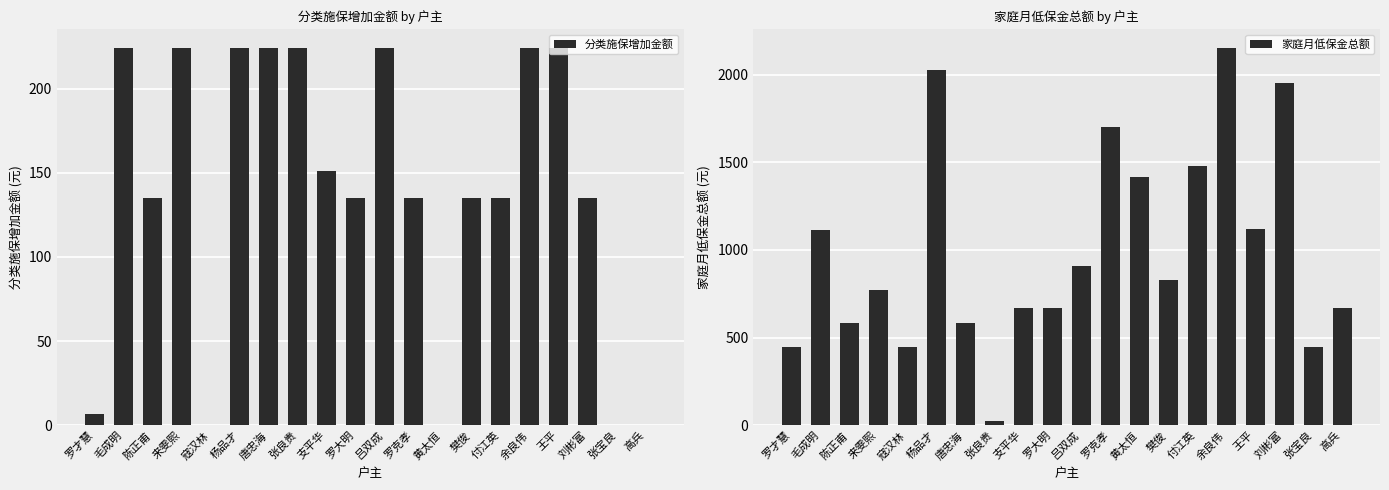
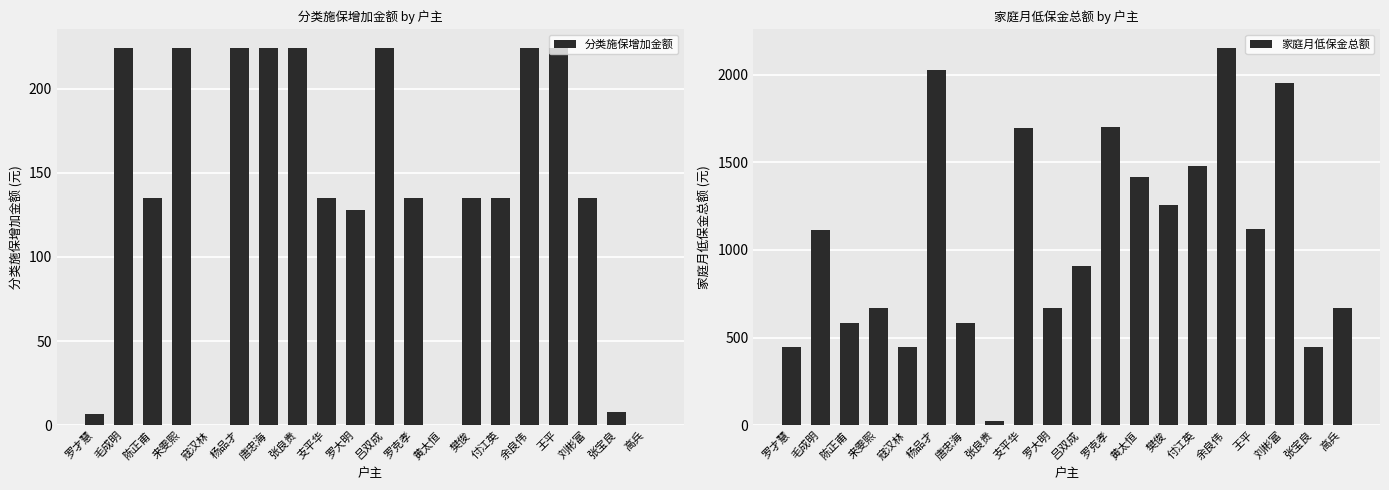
分类施保增加金额 by 户主, 支平华: 151 -> 135
分类施保增加金额 by 户主, 罗大明: 135 -> 128
分类施保增加金额 by 户主, 张宝良: 0 -> 8
家庭月低保金总额 by 户主, 来雯熙: 770 -> 670
家庭月低保金总额 by 户主, 支平华: 670 -> 1700
家庭月低保金总额 by 户主, 樊俊: 830 -> 1260
